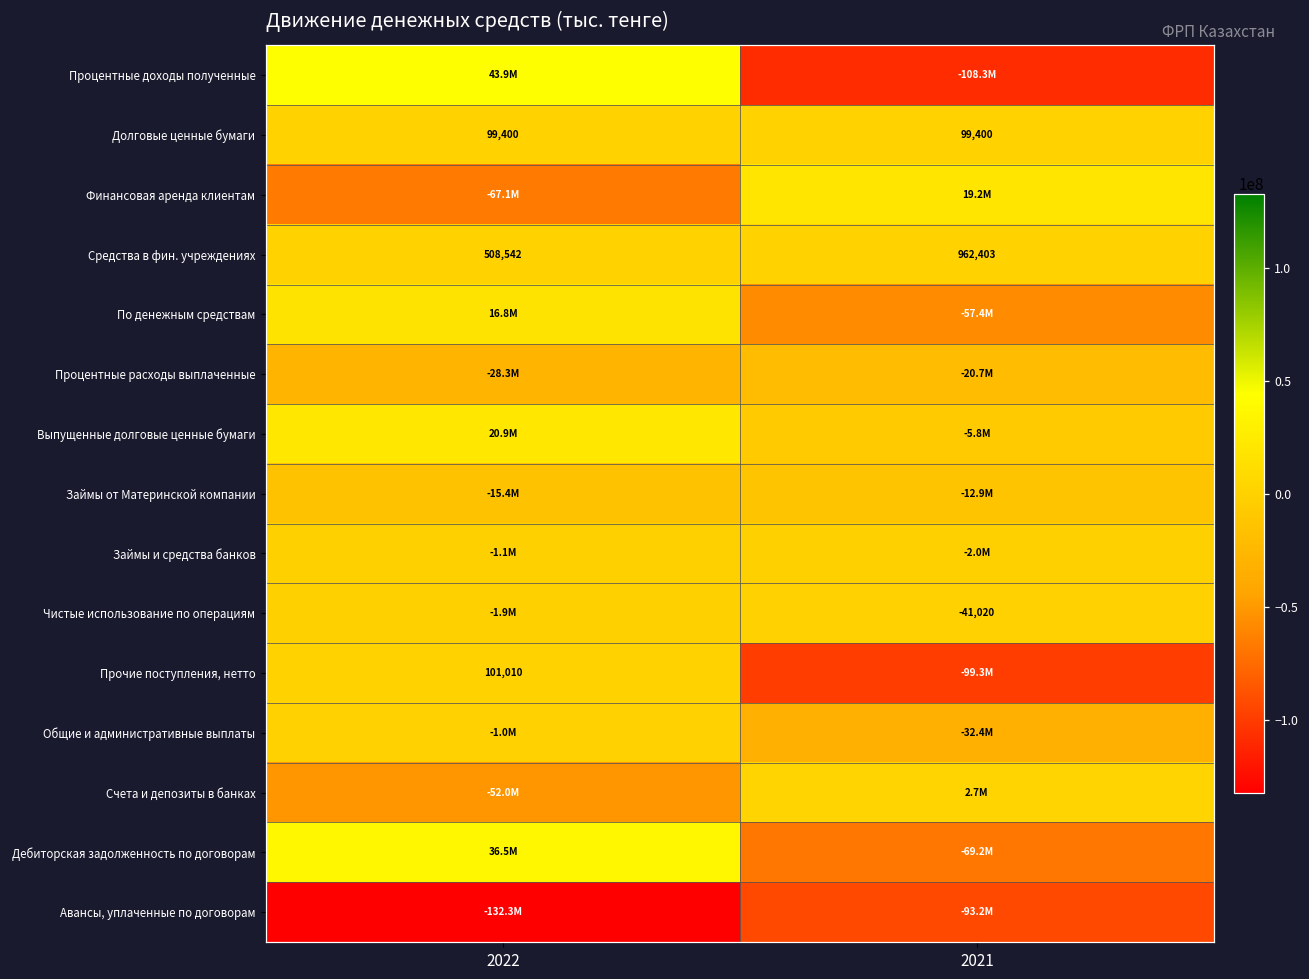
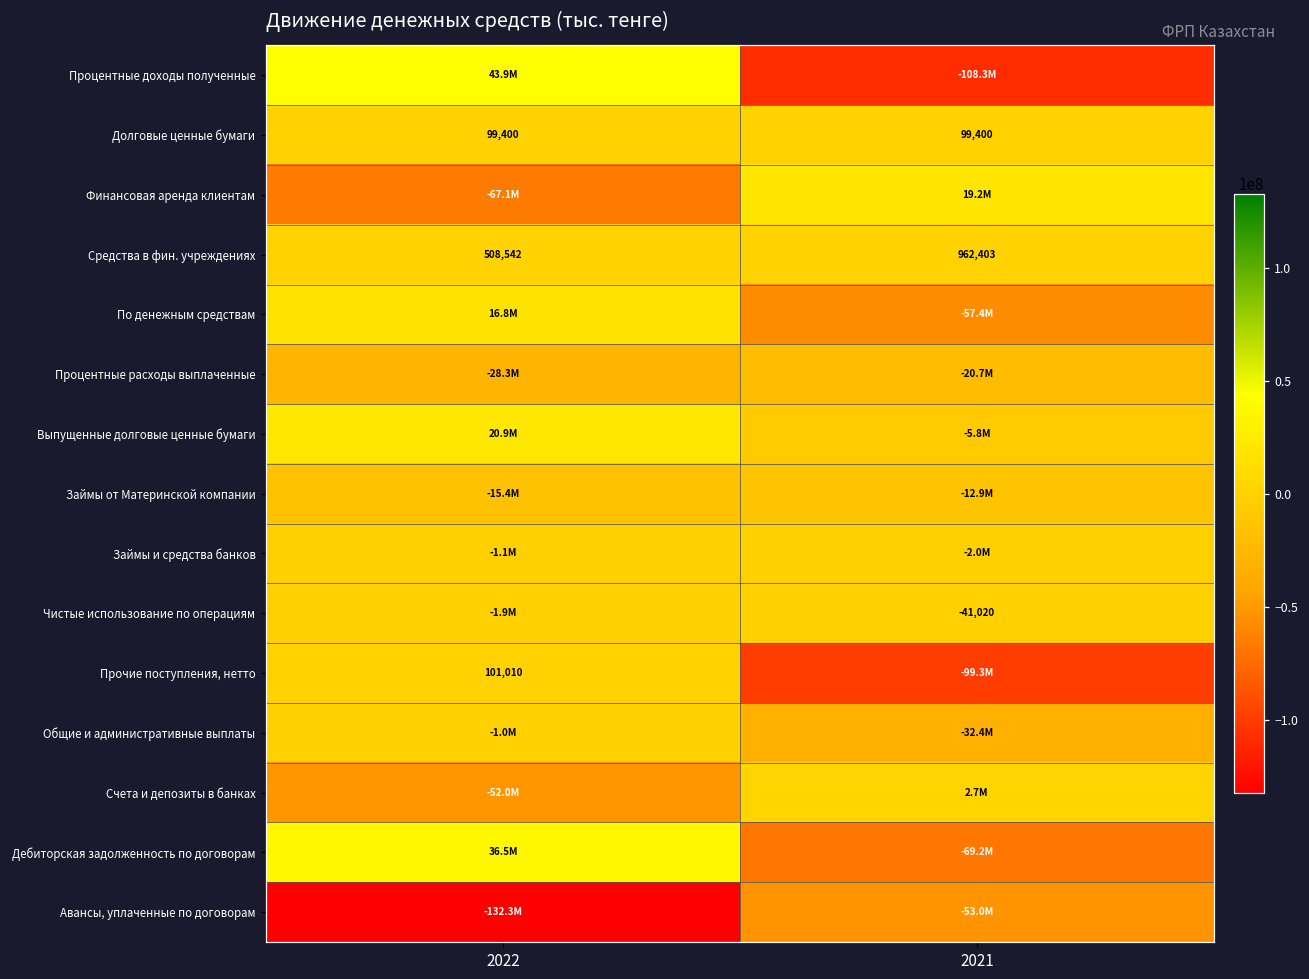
Авансы, уплаченные по договорам, 2021: -93.2M -> -53.0M
